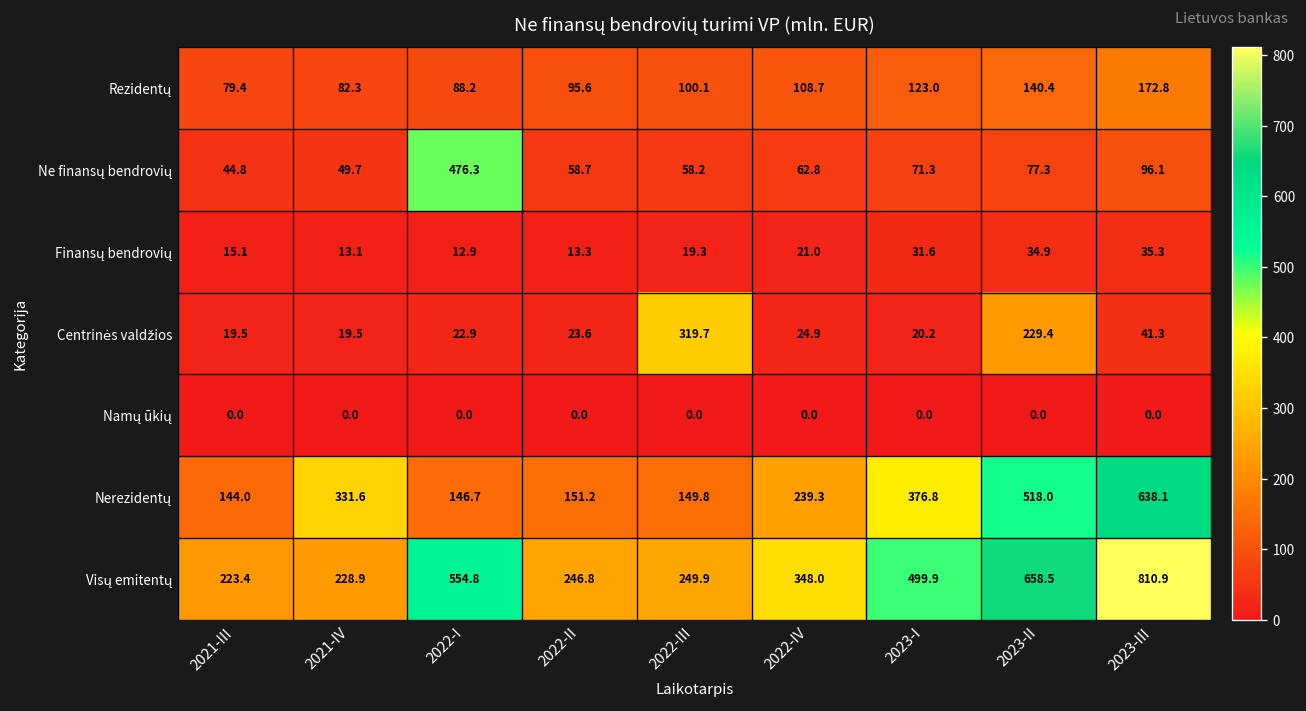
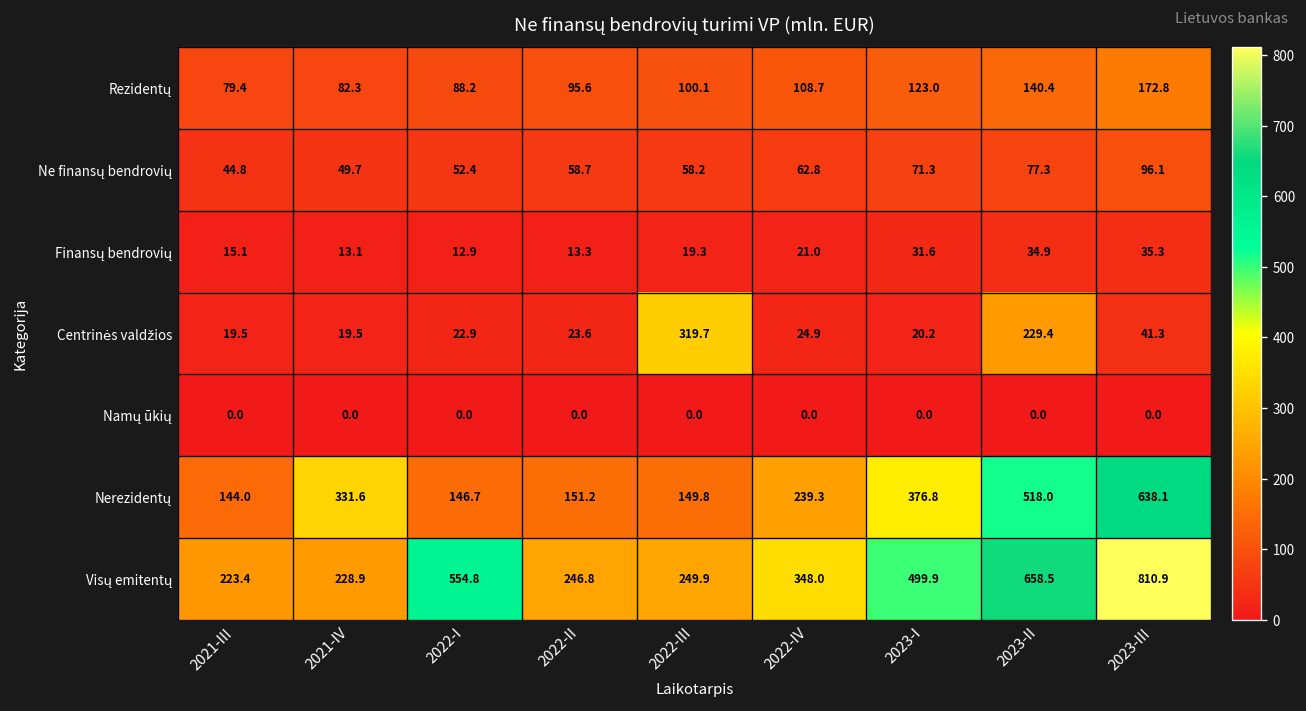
Ne finansų bendrovių, 2022-I: 476.3 -> 52.4
